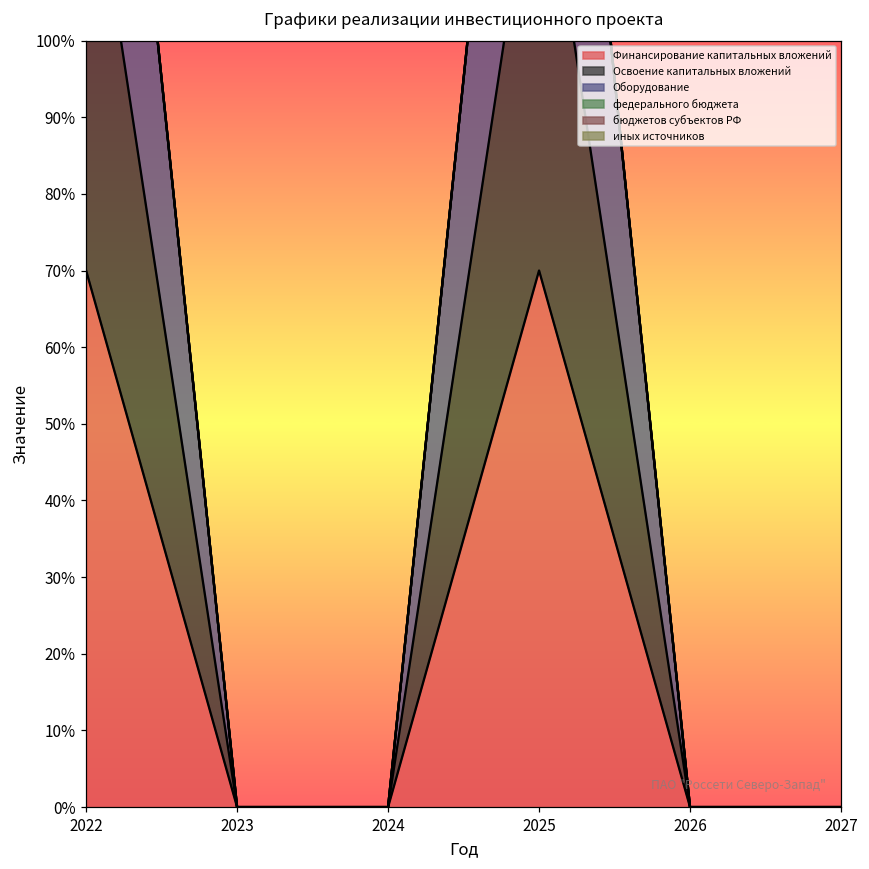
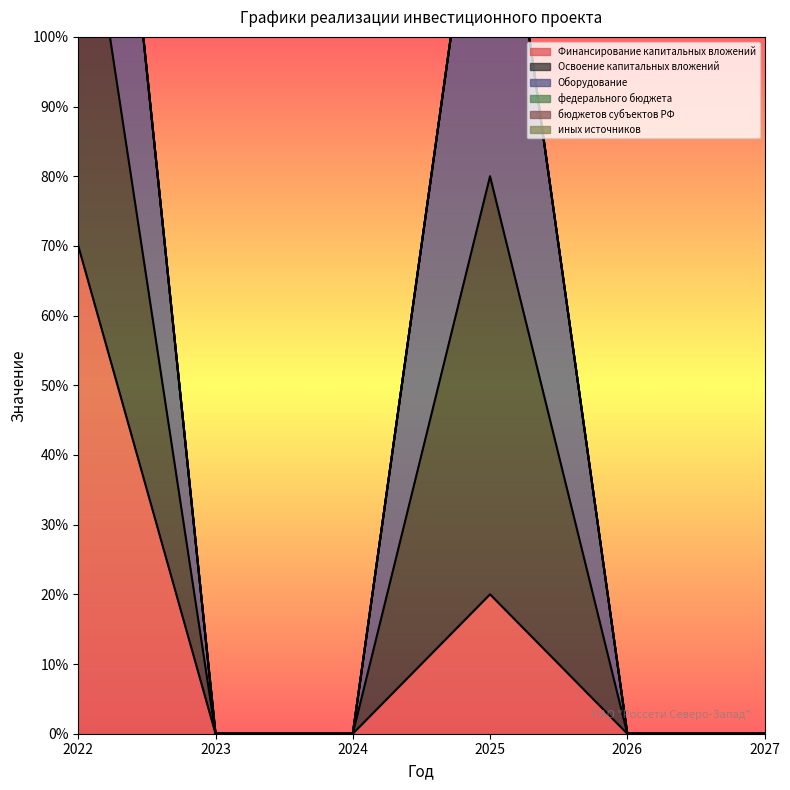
Финансирование капитальных вложений, 2025: 70% -> 20%
